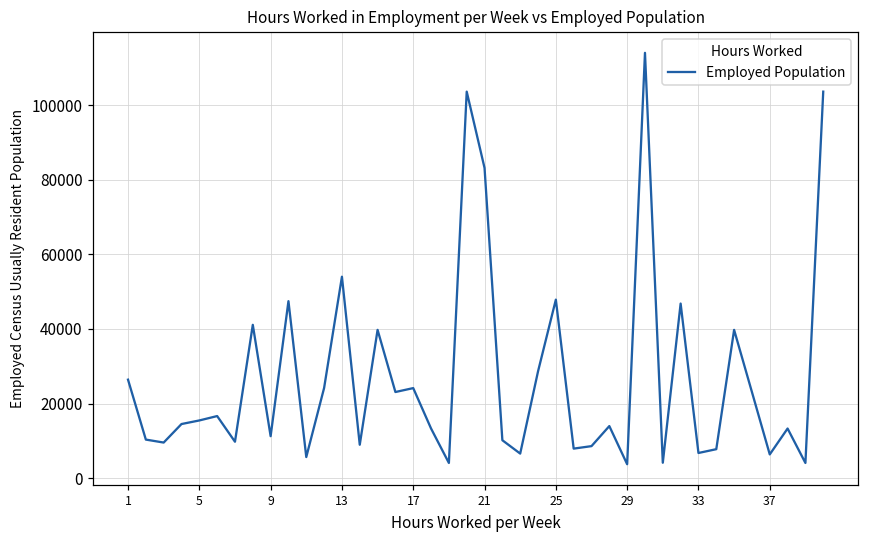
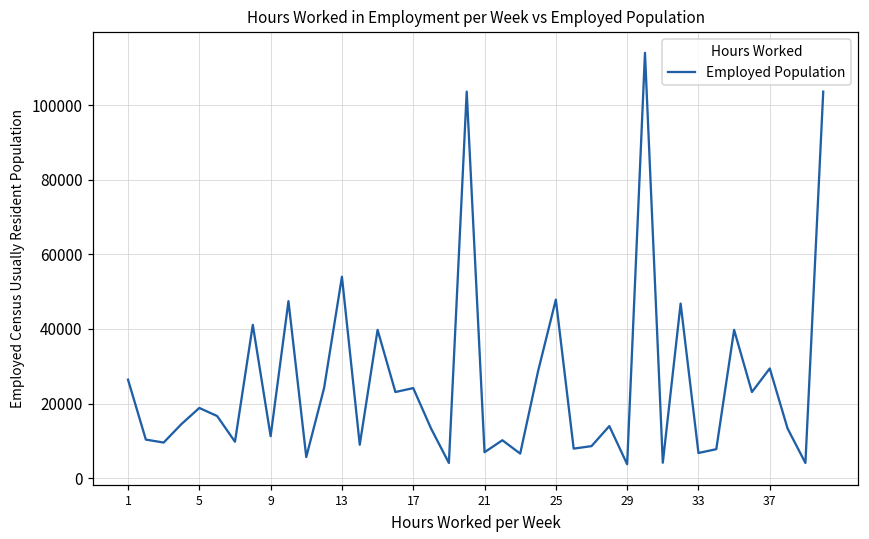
5: 15000 -> 19000
21: 83000 -> 7000
37: 6000 -> 29000
